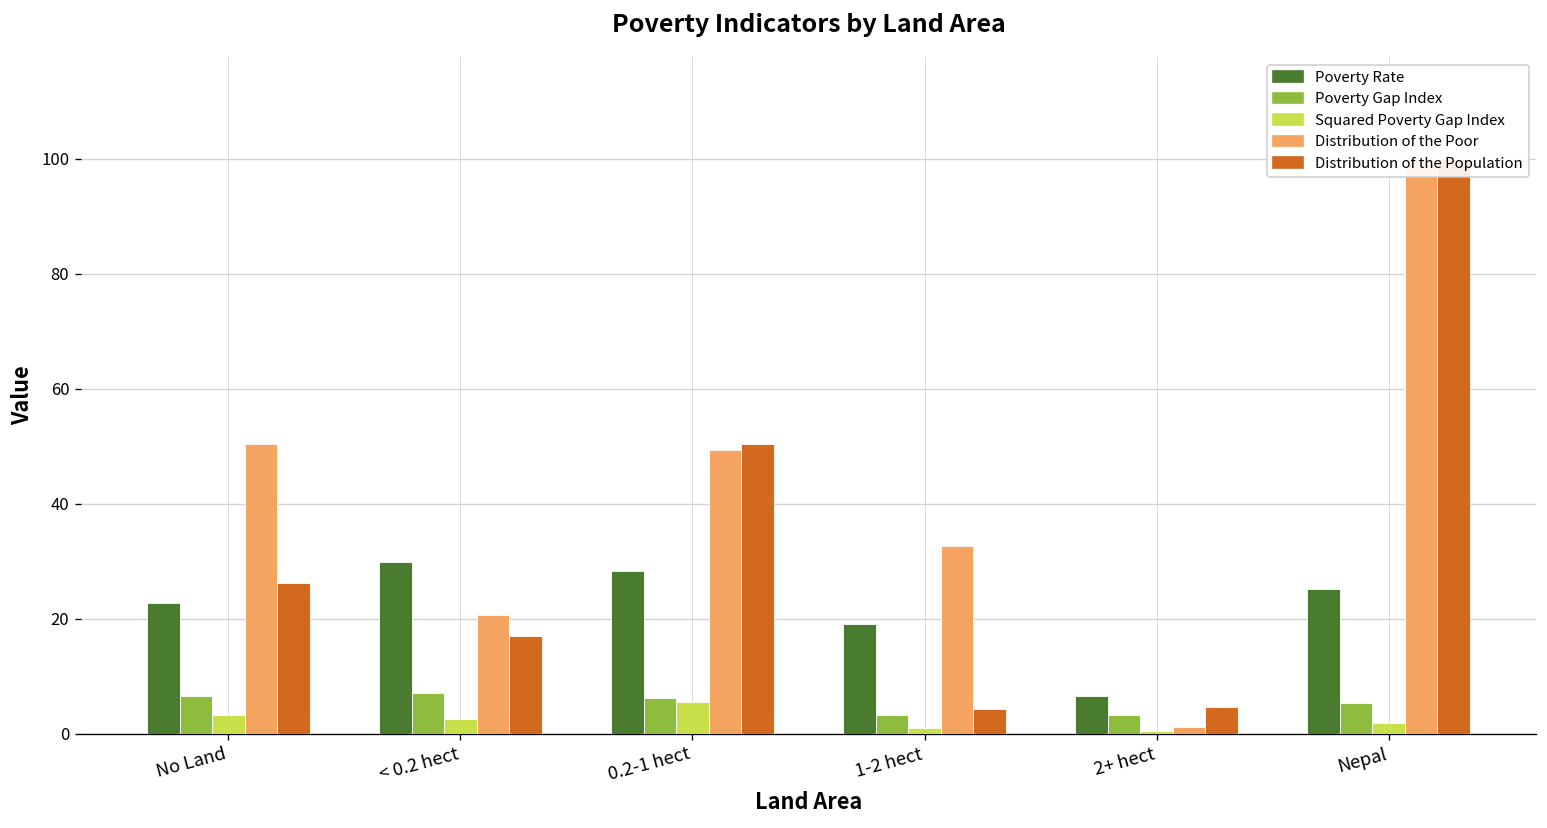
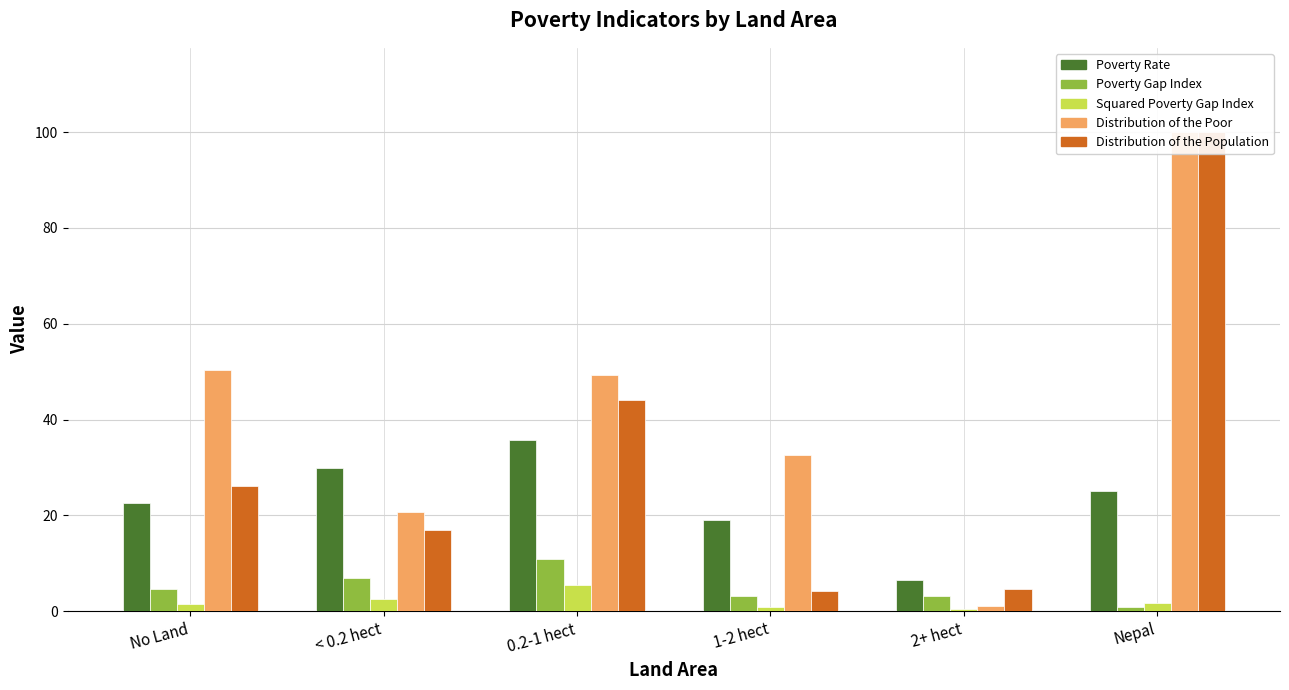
Poverty Gap Index, No Land: 7 -> 5
Squared Poverty Gap Index, No Land: 3 -> 2
Poverty Rate, 0.2-1 hect: 28 -> 36
Poverty Gap Index, 0.2-1 hect: 6 -> 11
Distribution of the Population, 0.2-1 hect: 50 -> 44
Poverty Gap Index, Nepal: 5 -> 1
